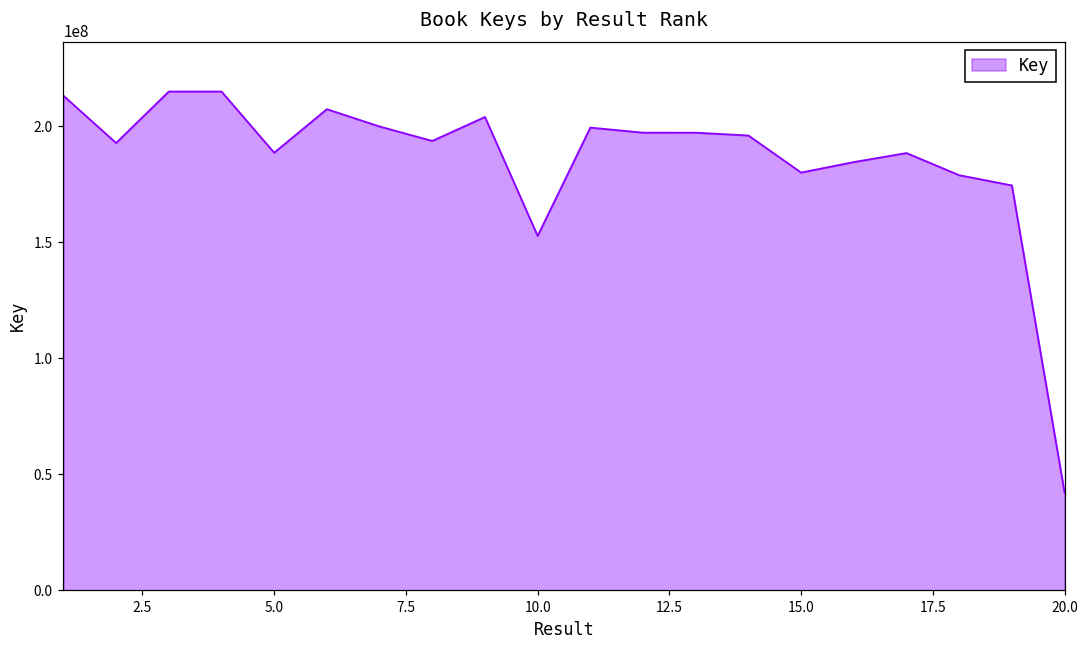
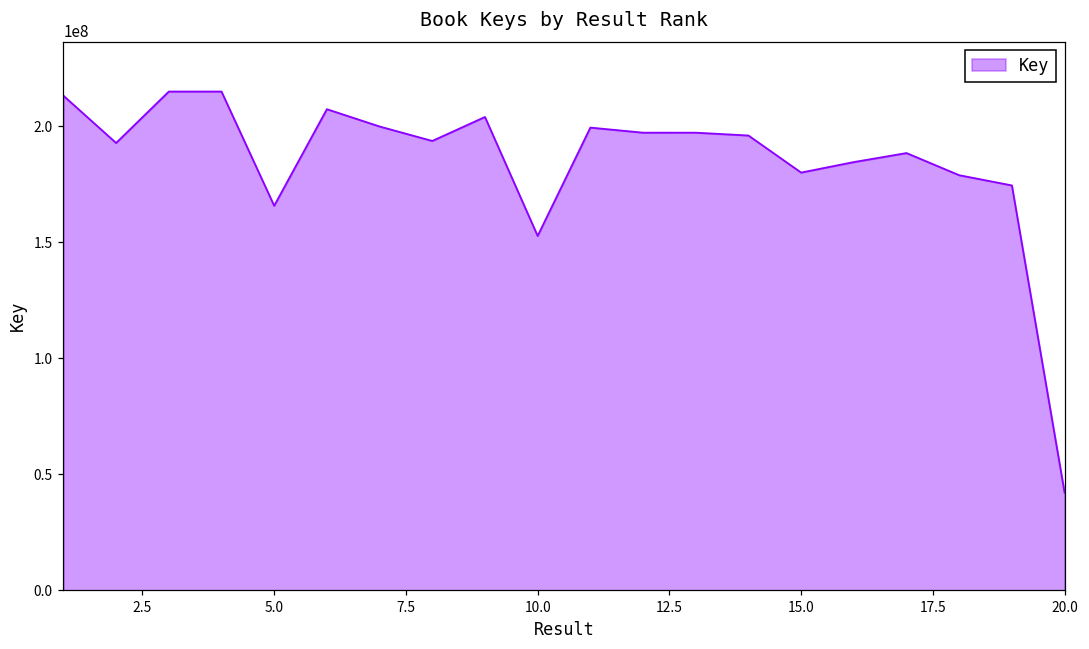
5.0: 189000000 -> 166000000
